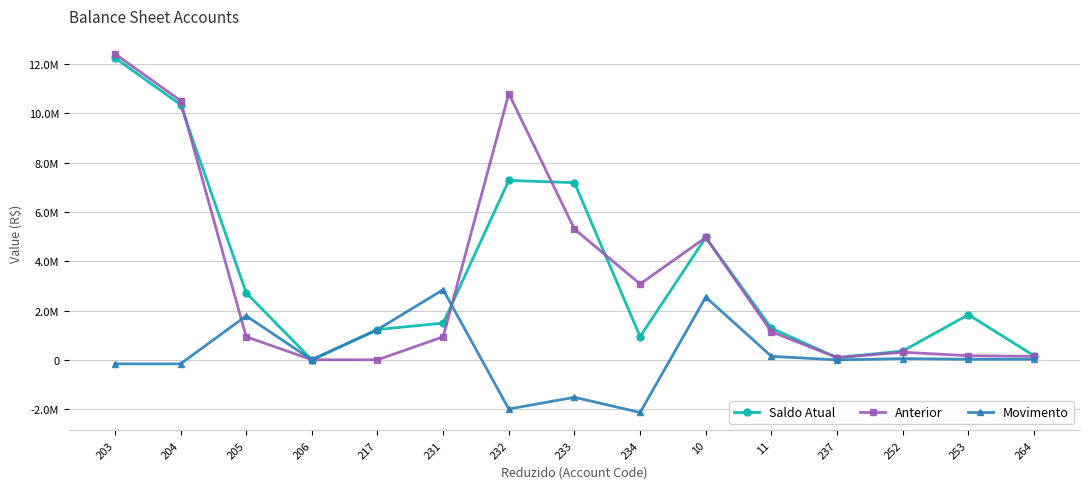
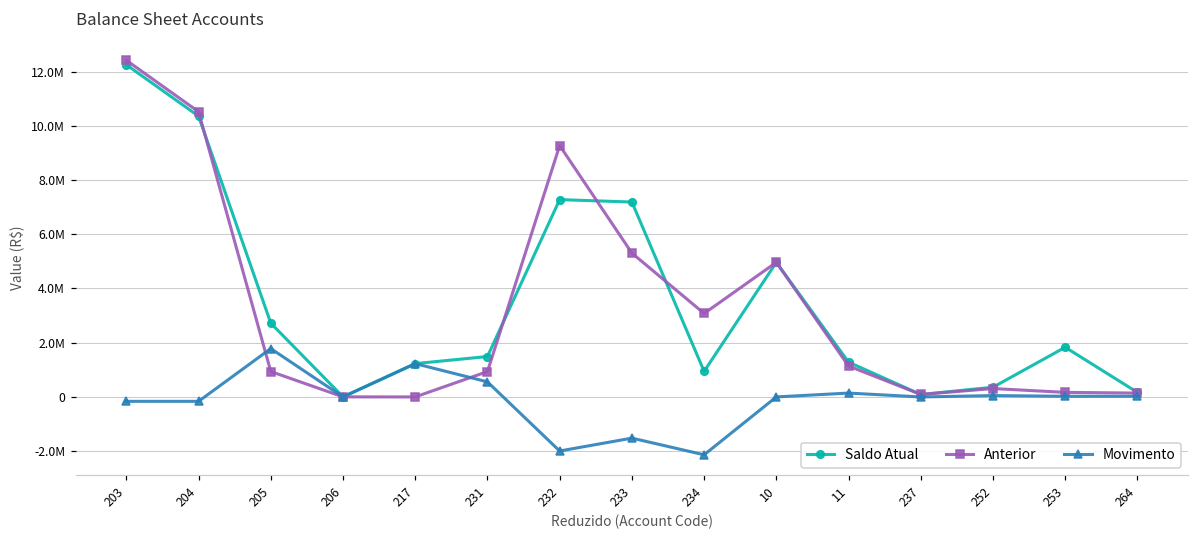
Movimento, 231: 2800000 -> 600000
Anterior, 232: 10800000 -> 9300000
Movimento, 10: 2500000 -> 0
